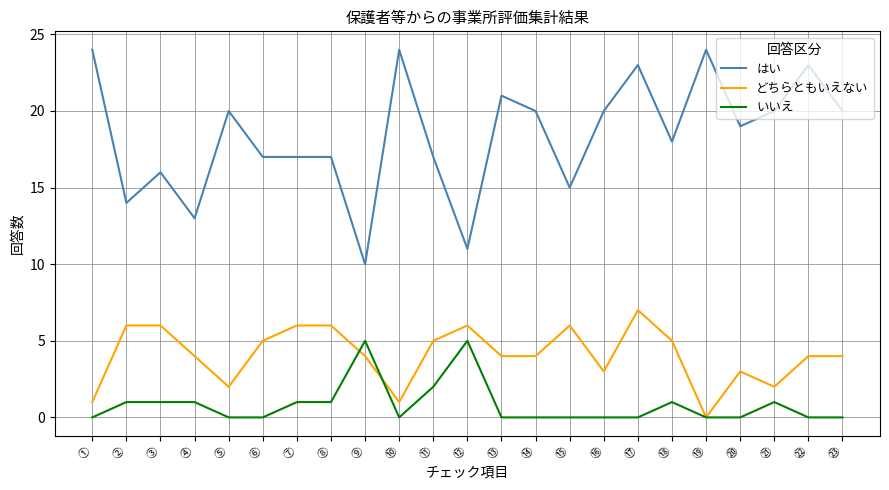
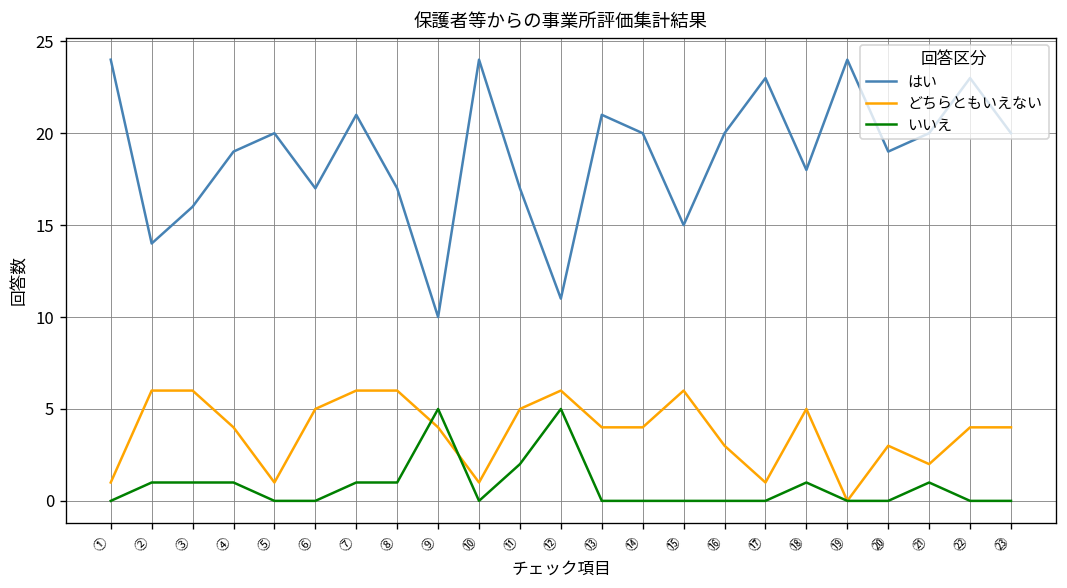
はい, ④: 13 -> 19
どちらともいえない, ⑤: 2 -> 1
はい, ⑦: 17 -> 21
どちらともいえない, ⑰: 7 -> 1
